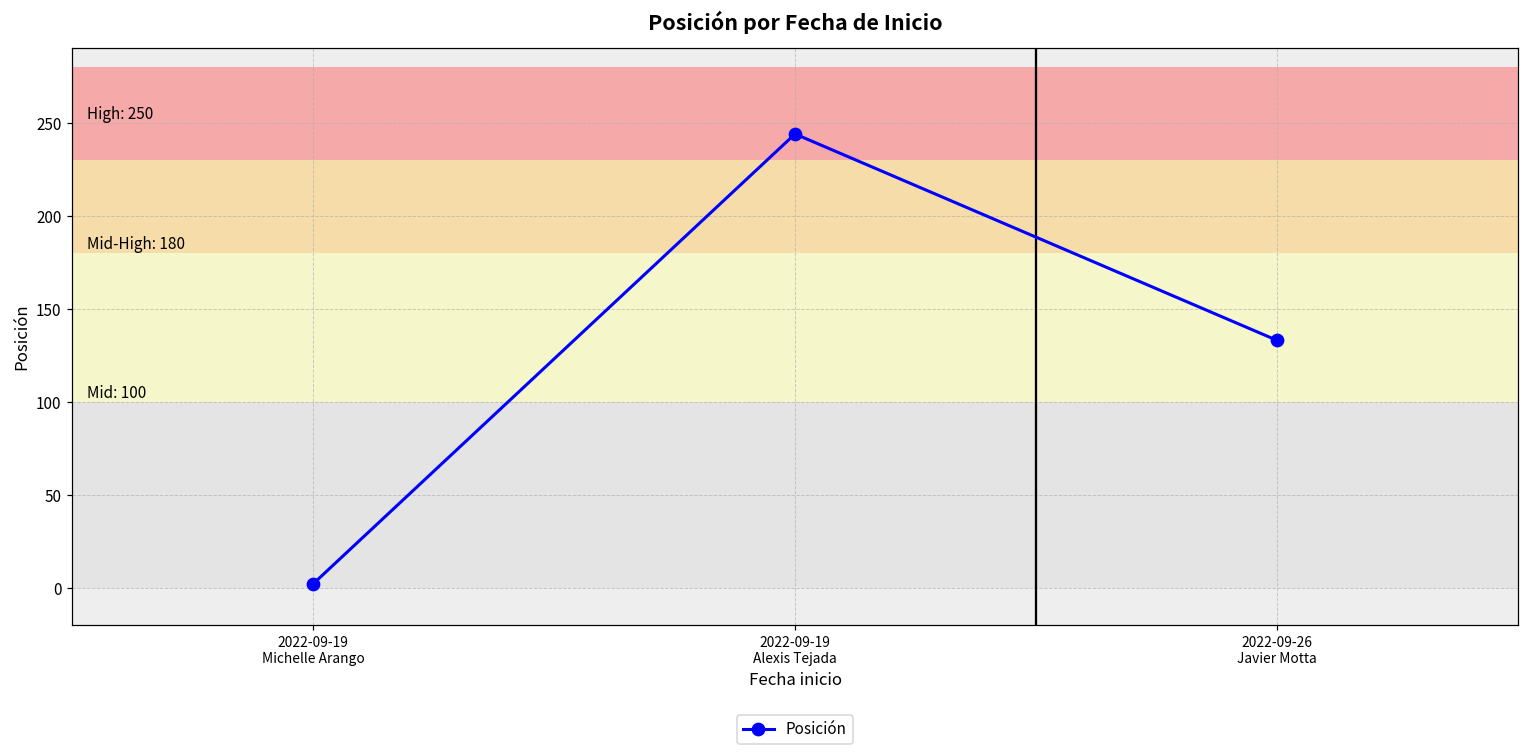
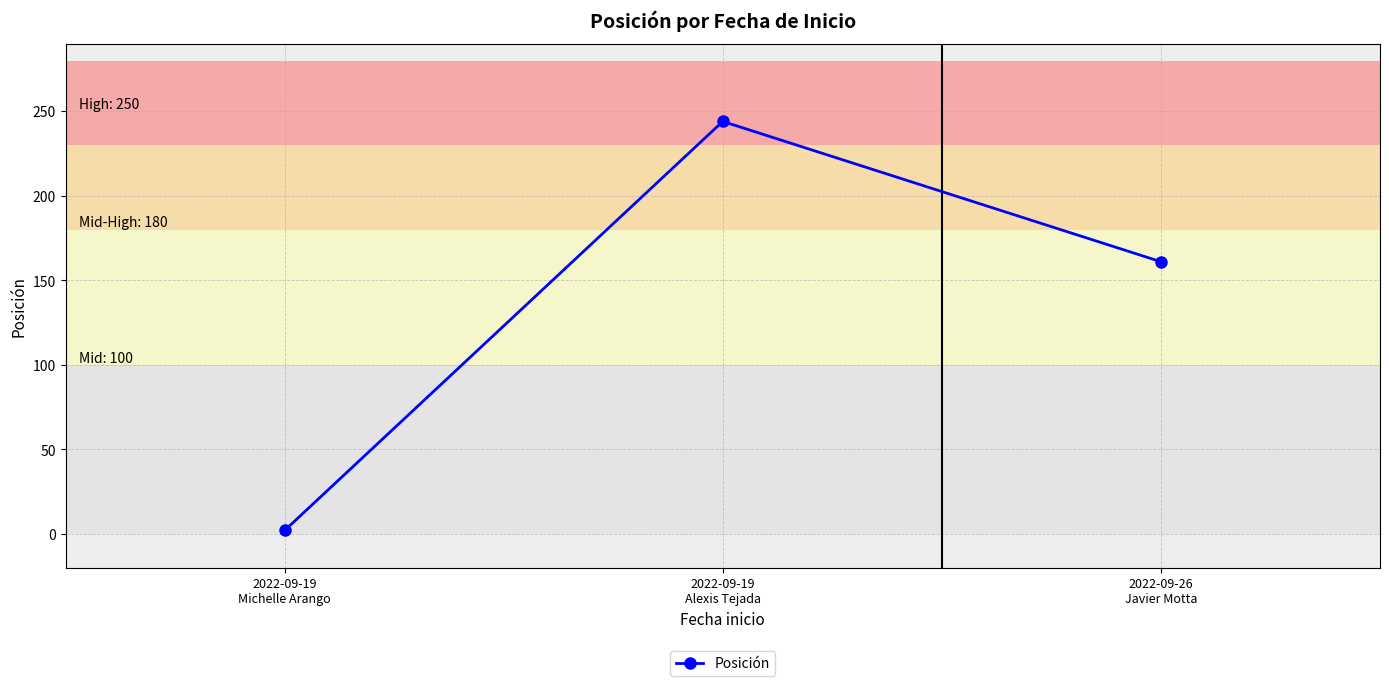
2022-09-26 Javier Motta: 133 -> 161
